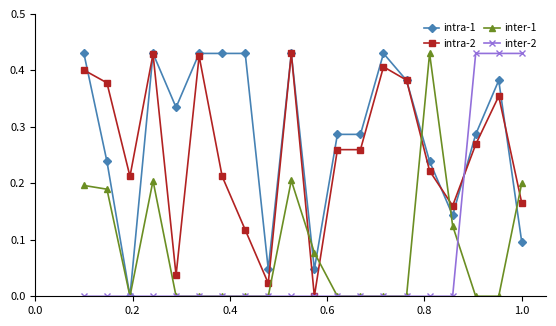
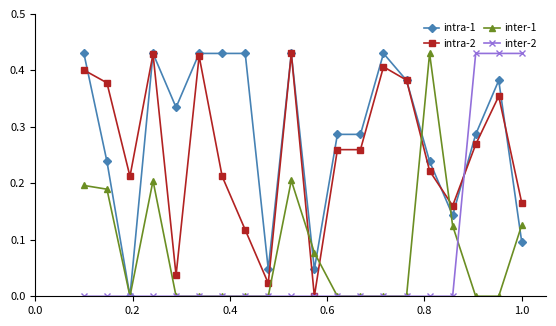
inter-1, 1.0: 0.20 -> 0.13
